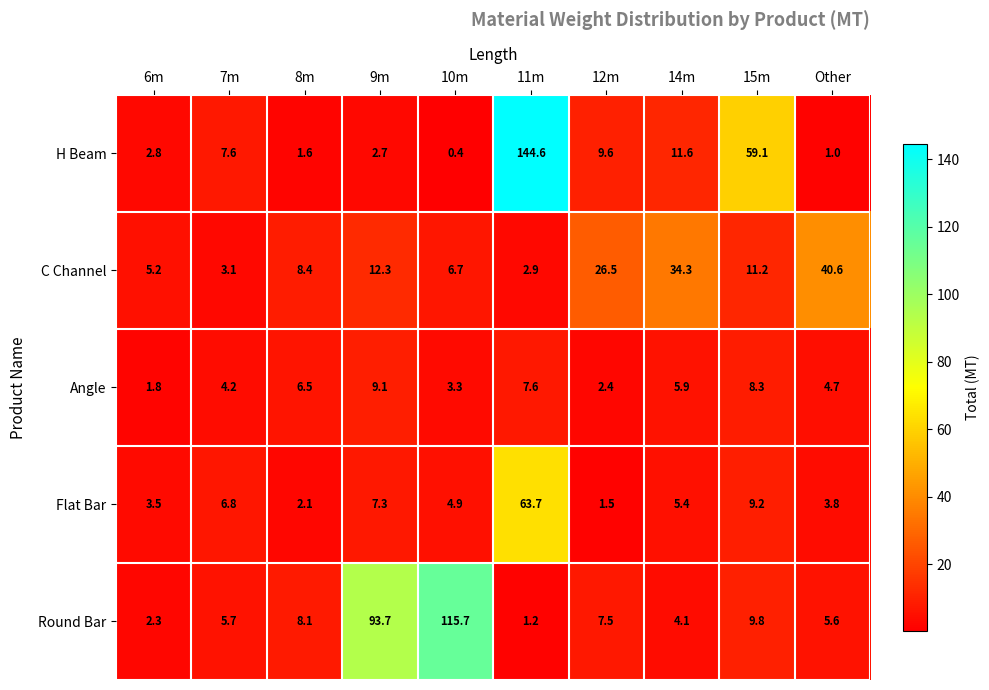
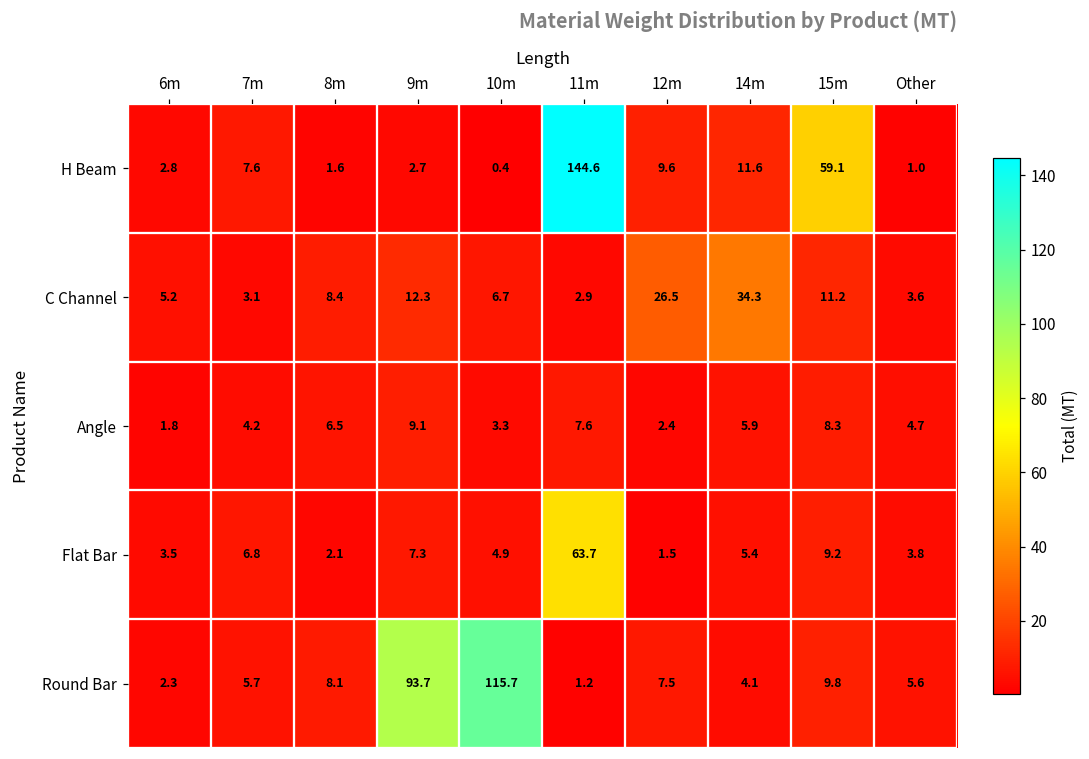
C Channel, Other: 40.6 -> 3.6
